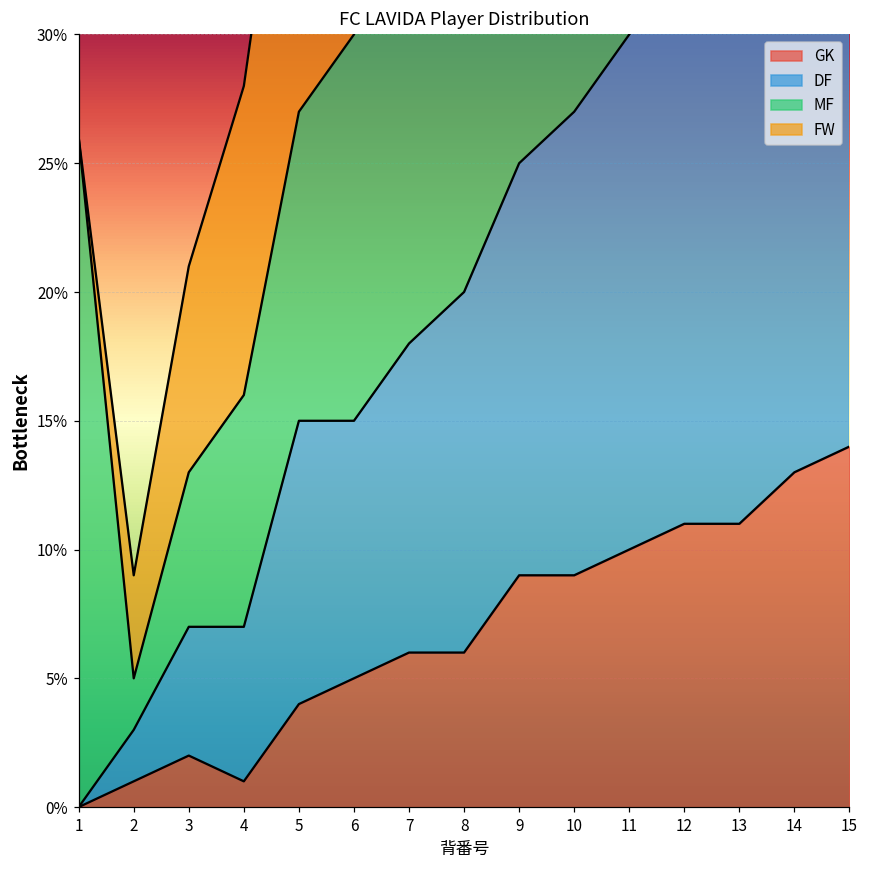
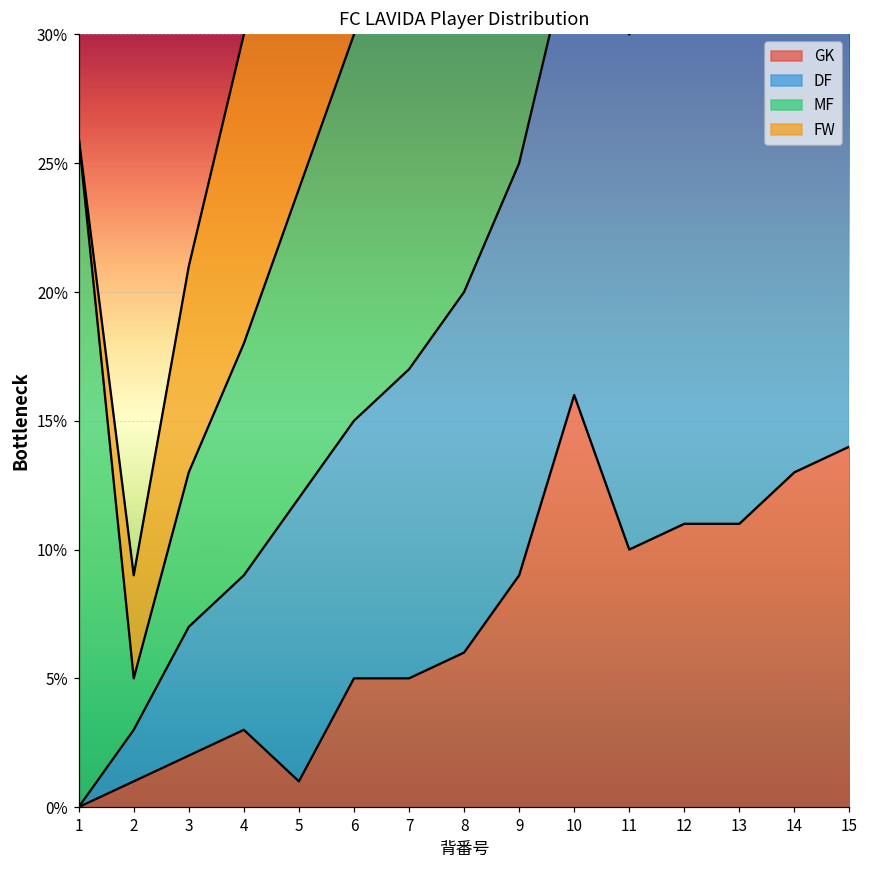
GK, 4: 1% -> 3%
GK, 5: 4% -> 1%
GK, 7: 6% -> 5%
GK, 10: 9% -> 16%
